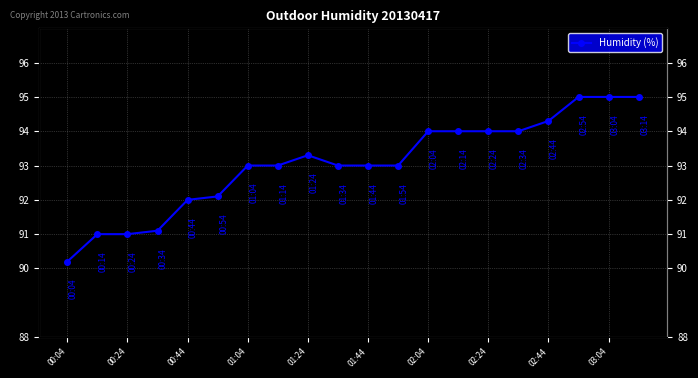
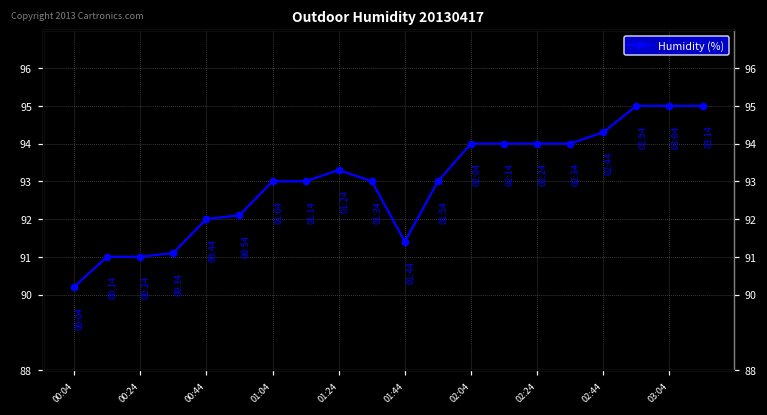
01:44: 93.0 -> 91.4
